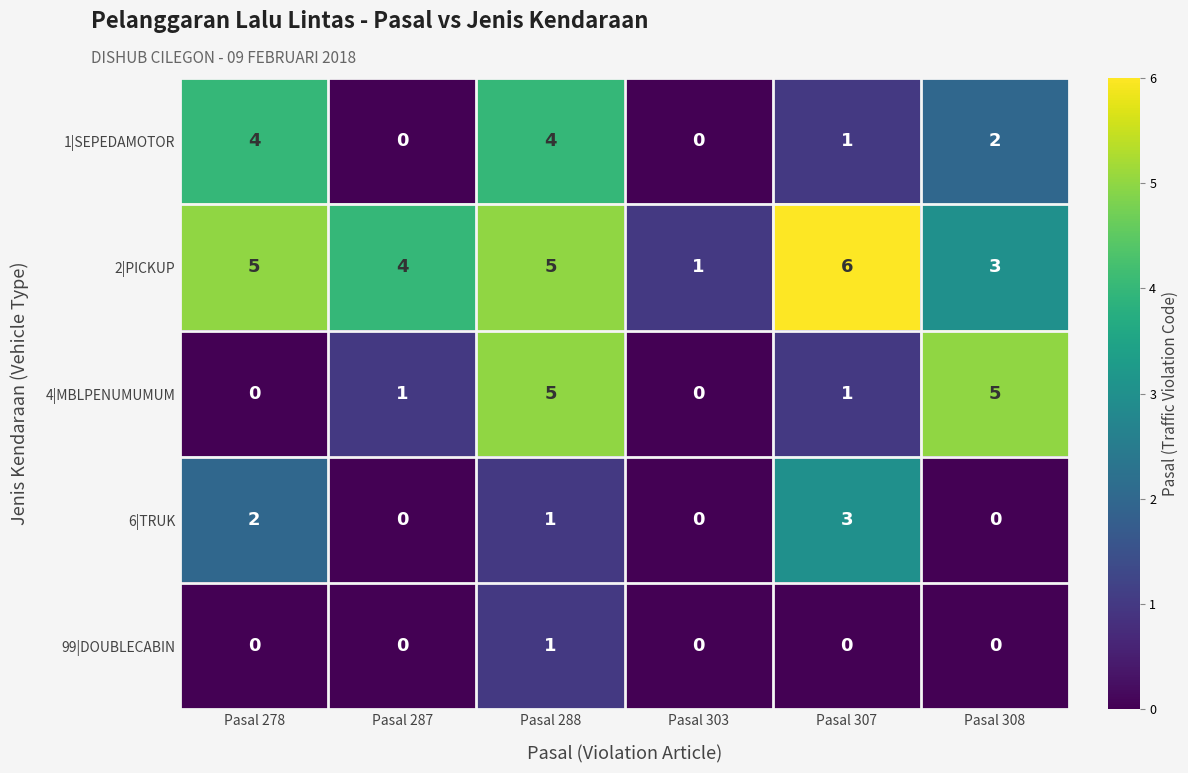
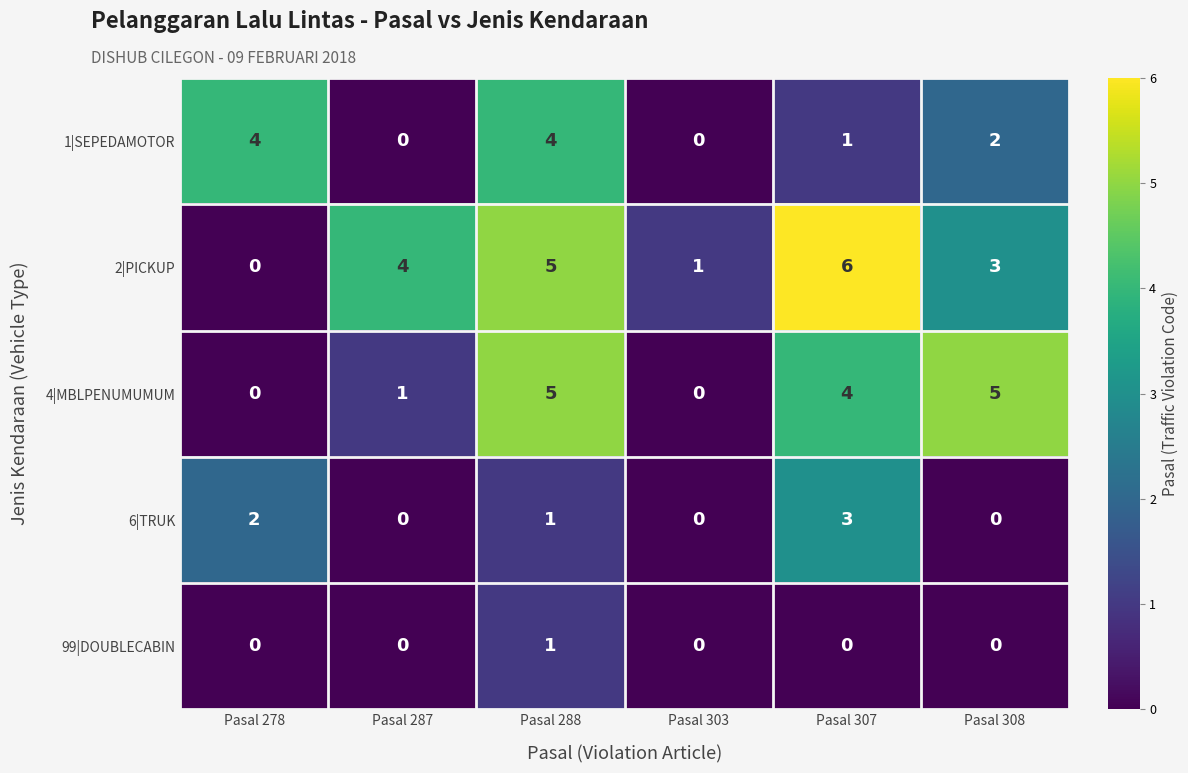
2|PICKUP, Pasal 278: 5 -> 0
4|MBLPENUMUMUM, Pasal 307: 1 -> 4
